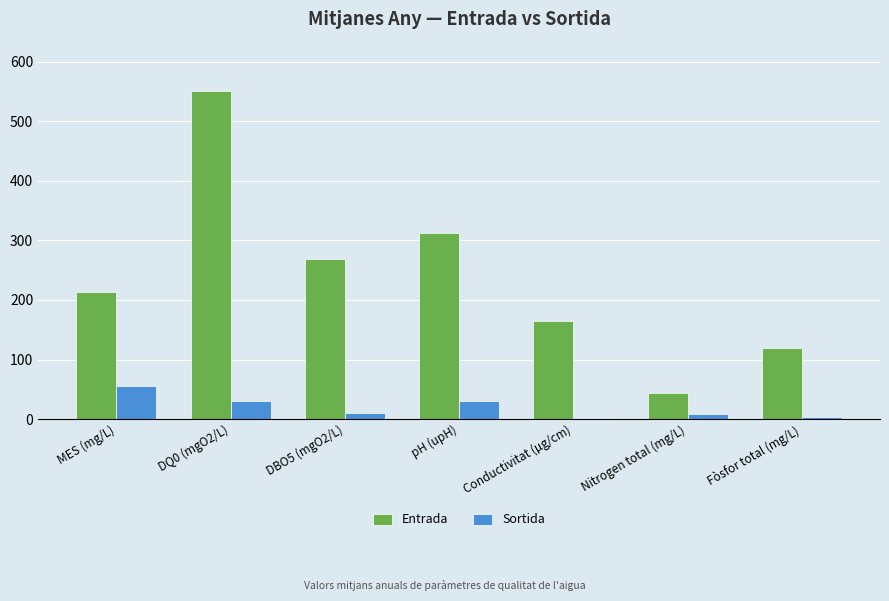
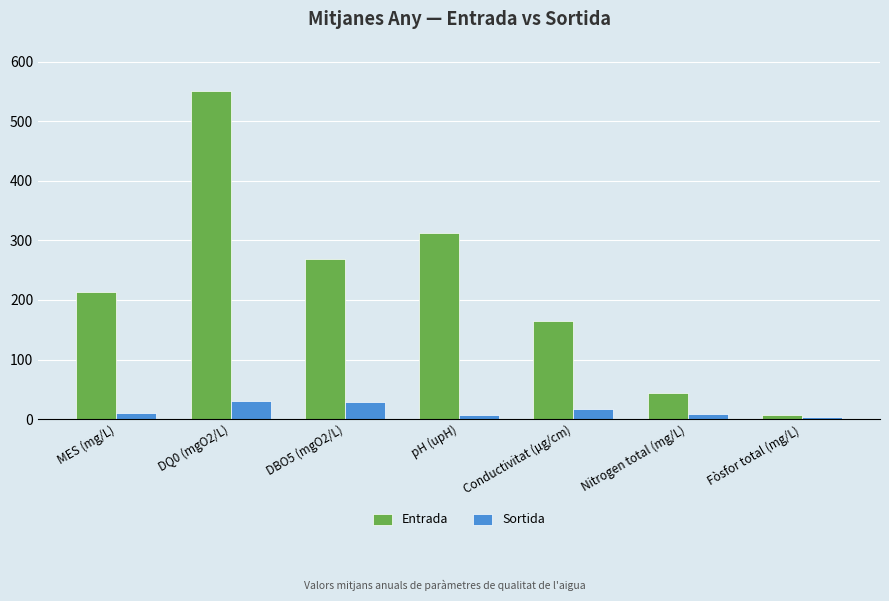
Sortida, MES (mg/L): 60 -> 10
Sortida, DBO5 (mgO2/L): 10 -> 30
Sortida, pH (upH): 30 -> 10
Sortida, Conductivitat (µg/cm): 0 -> 20
Entrada, Fòsfor total (mg/L): 120 -> 10
